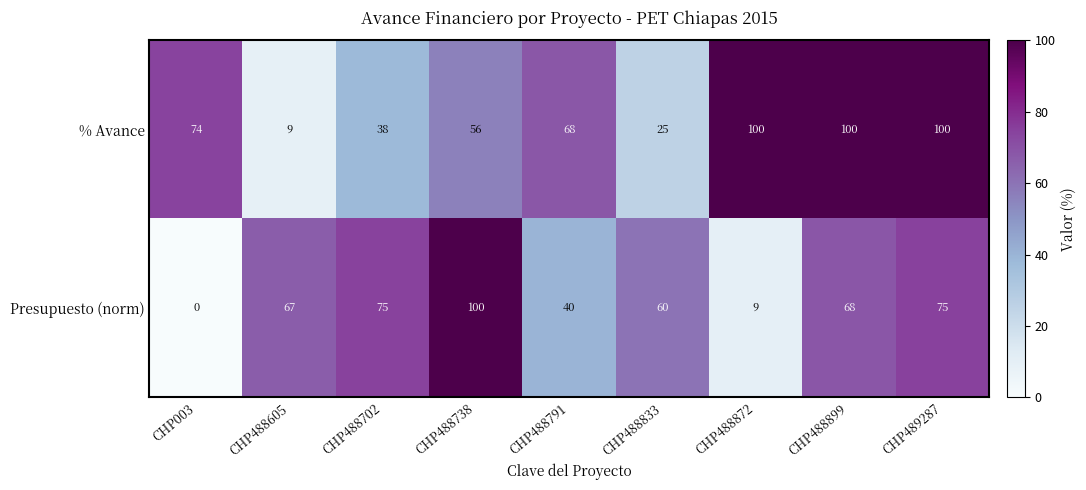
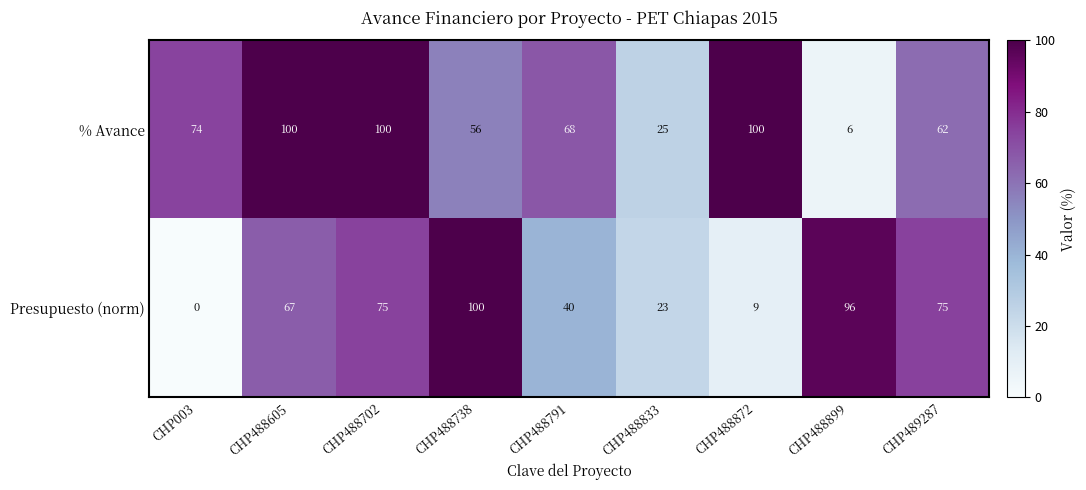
% Avance, CHP488605: 9 -> 100
% Avance, CHP488702: 38 -> 100
% Avance, CHP488899: 100 -> 6
% Avance, CHP489287: 100 -> 62
Presupuesto (norm), CHP488833: 60 -> 23
Presupuesto (norm), CHP488899: 68 -> 96
